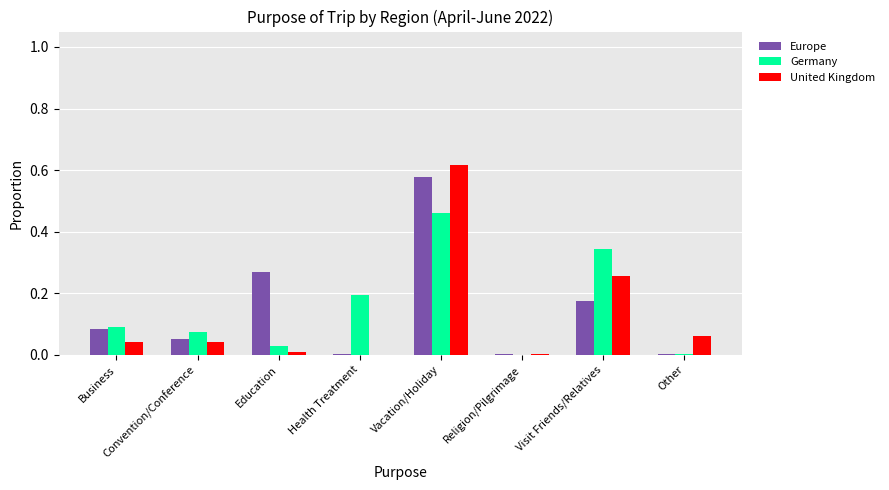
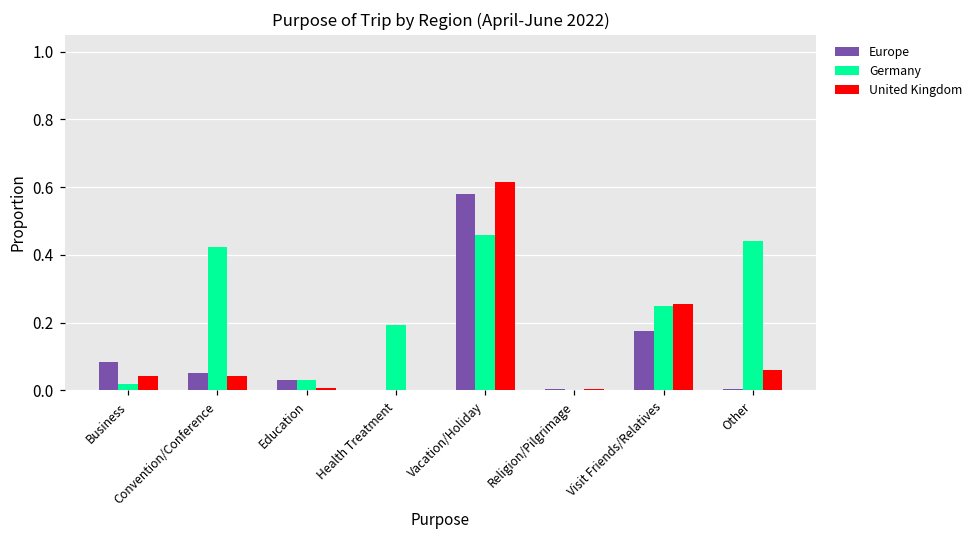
Germany, Business: 0.09 -> 0.02
Germany, Convention/Conference: 0.07 -> 0.42
Europe, Education: 0.27 -> 0.03
Germany, Visit Friends/Relatives: 0.35 -> 0.25
Germany, Other: 0.00 -> 0.44
